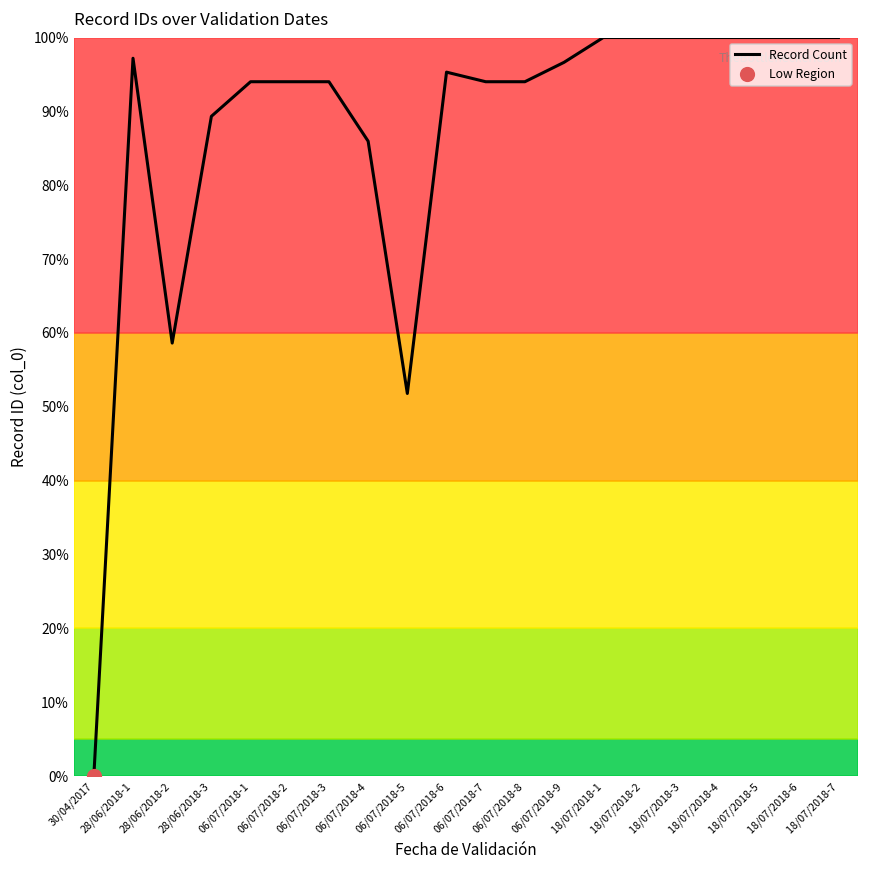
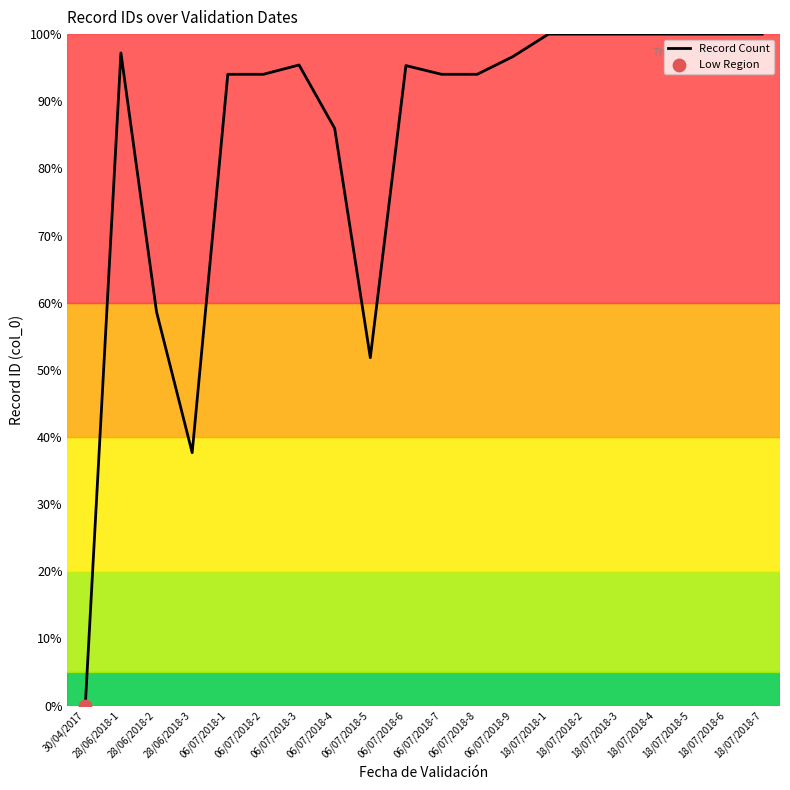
Record Count, 28/06/2018-3: 89% -> 38%
Record Count, 06/07/2018-3: 94% -> 95%
